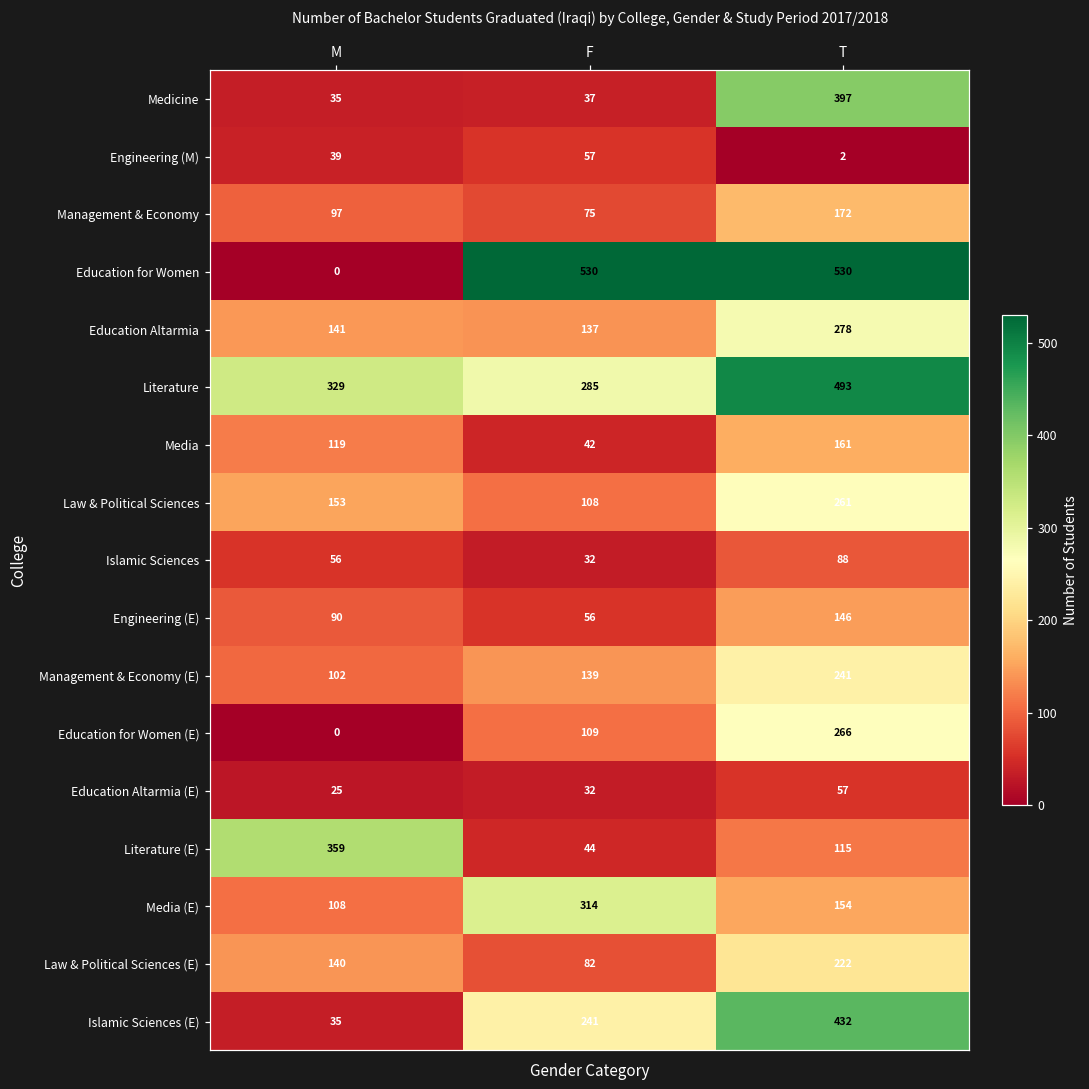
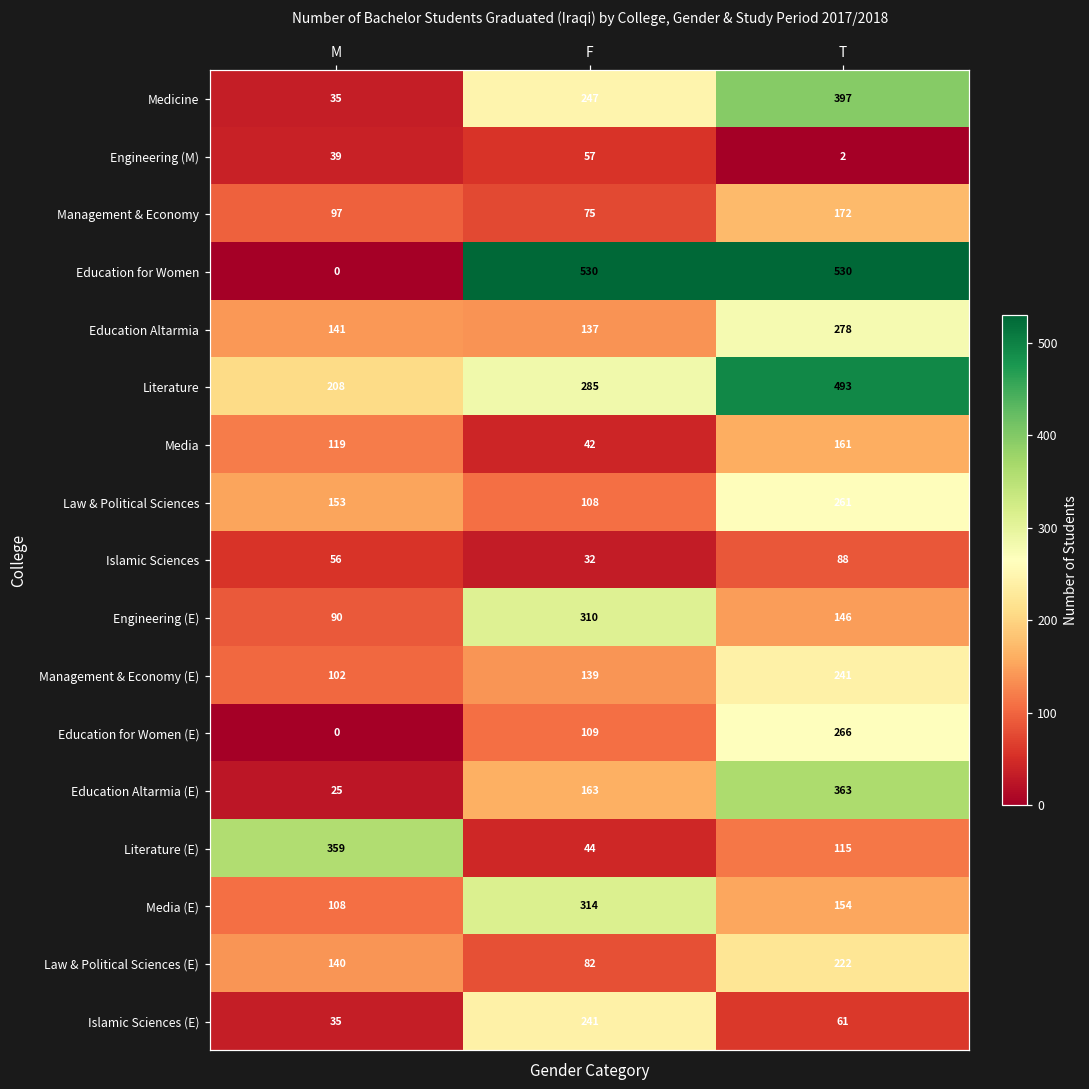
Medicine, F: 37 -> 247
Literature, M: 329 -> 208
Engineering (E), F: 56 -> 310
Education Altarmia (E), F: 32 -> 163
Education Altarmia (E), T: 57 -> 363
Islamic Sciences (E), T: 432 -> 61
